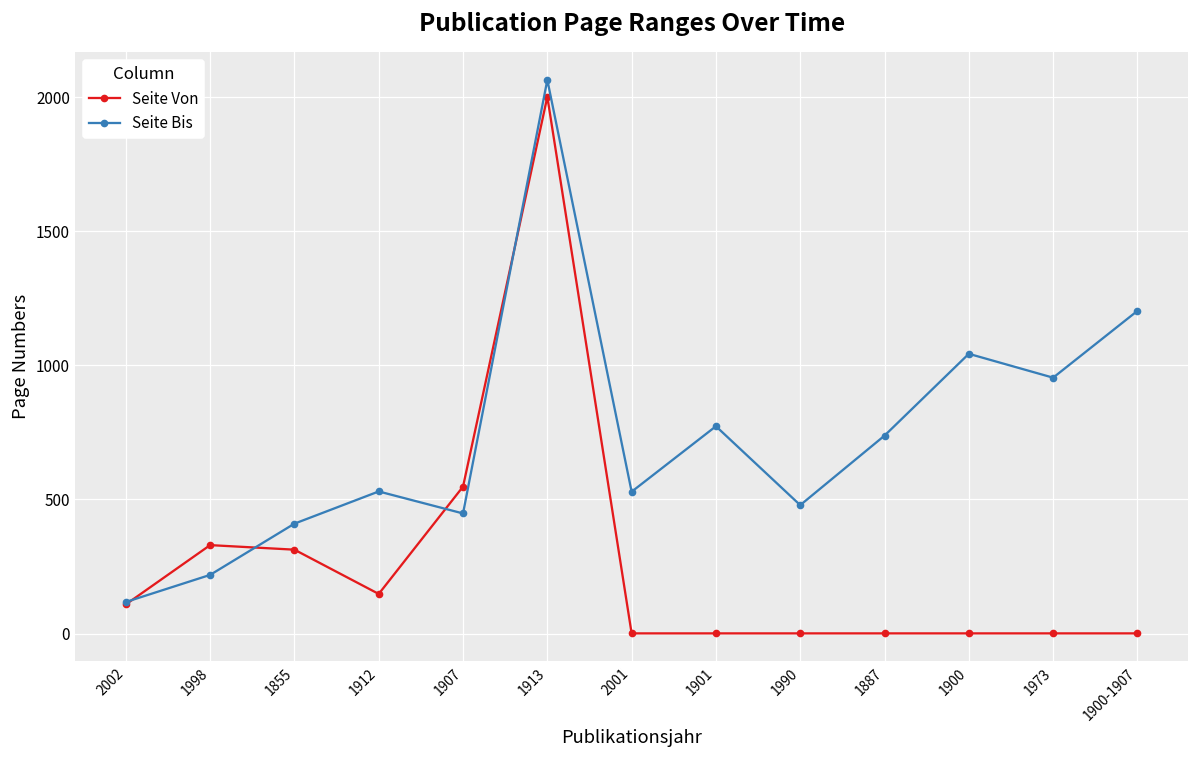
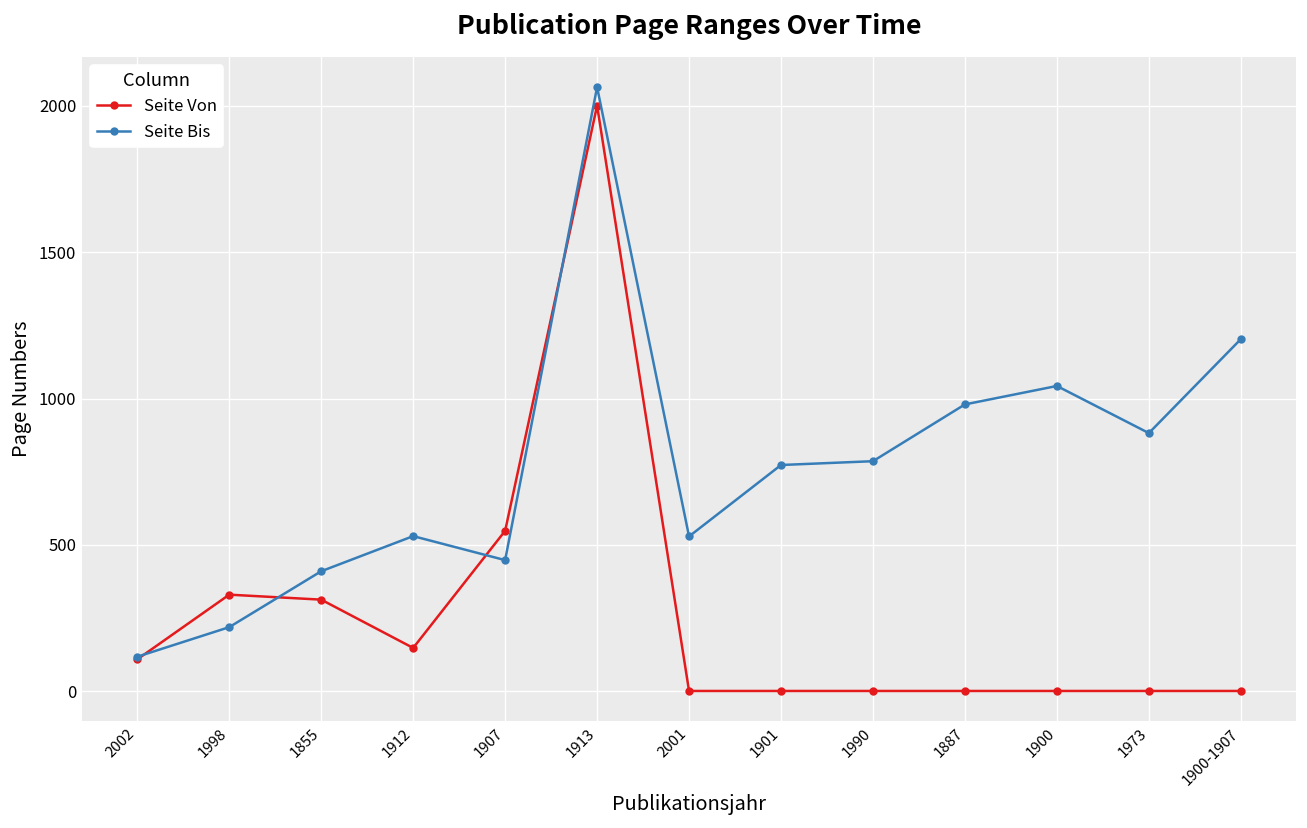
Seite Bis, 1990: 480 -> 790
Seite Bis, 1887: 740 -> 980
Seite Bis, 1973: 950 -> 880
